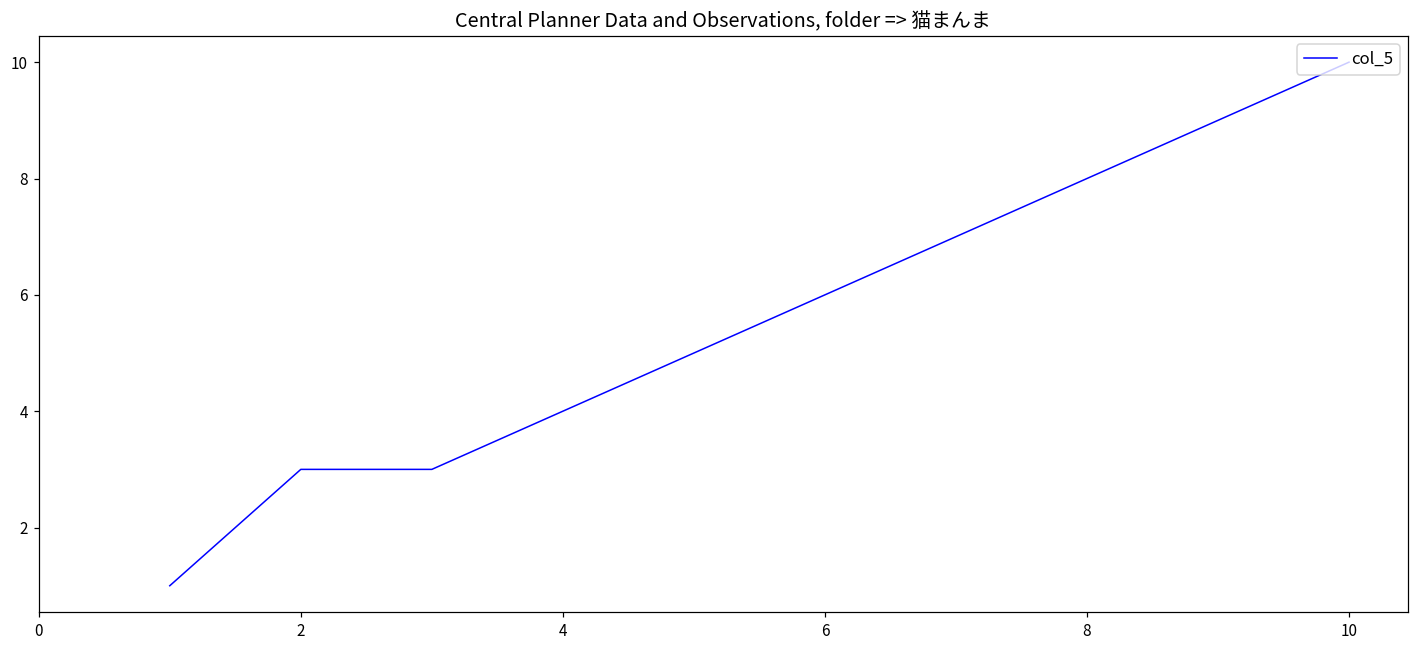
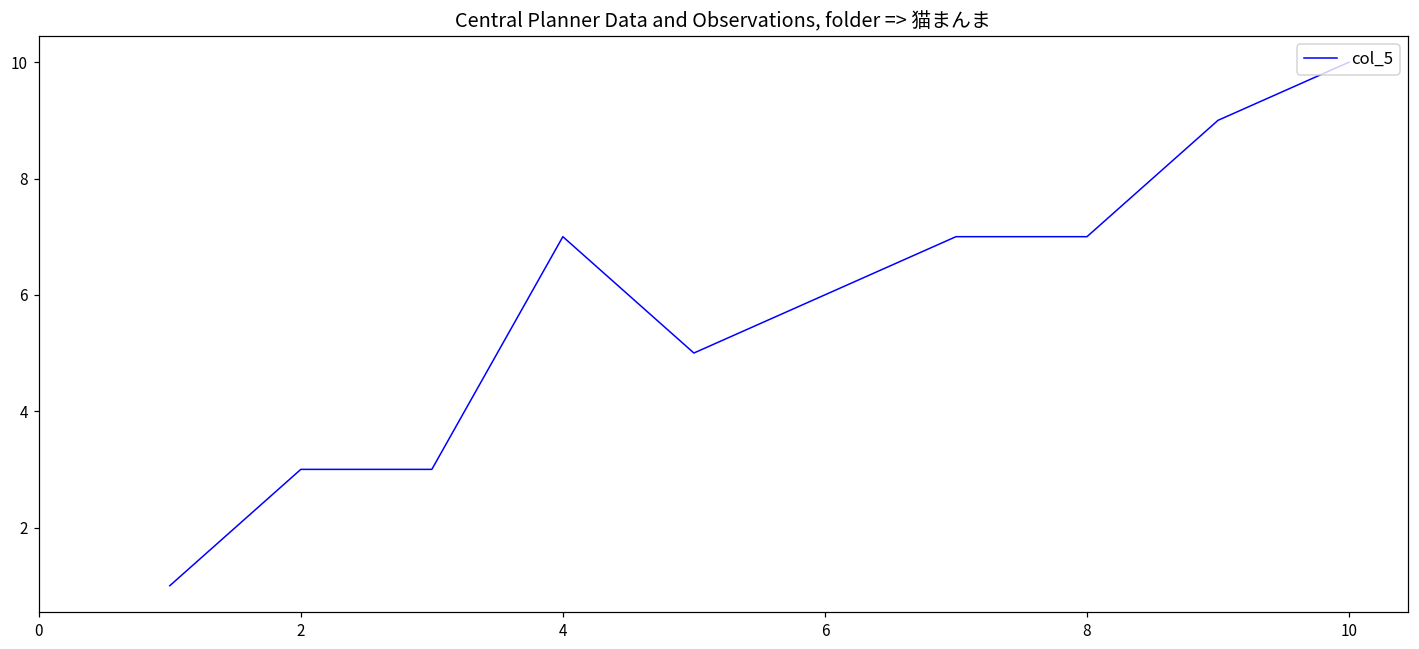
4: 4 -> 7
8: 8 -> 7
